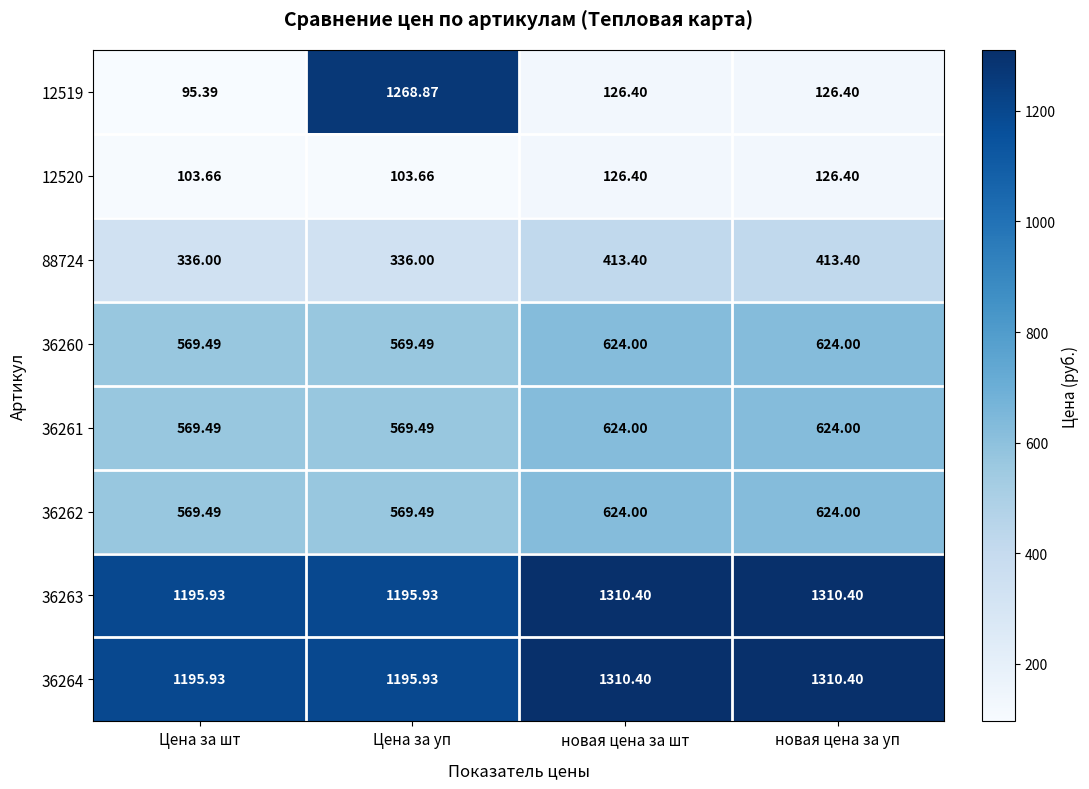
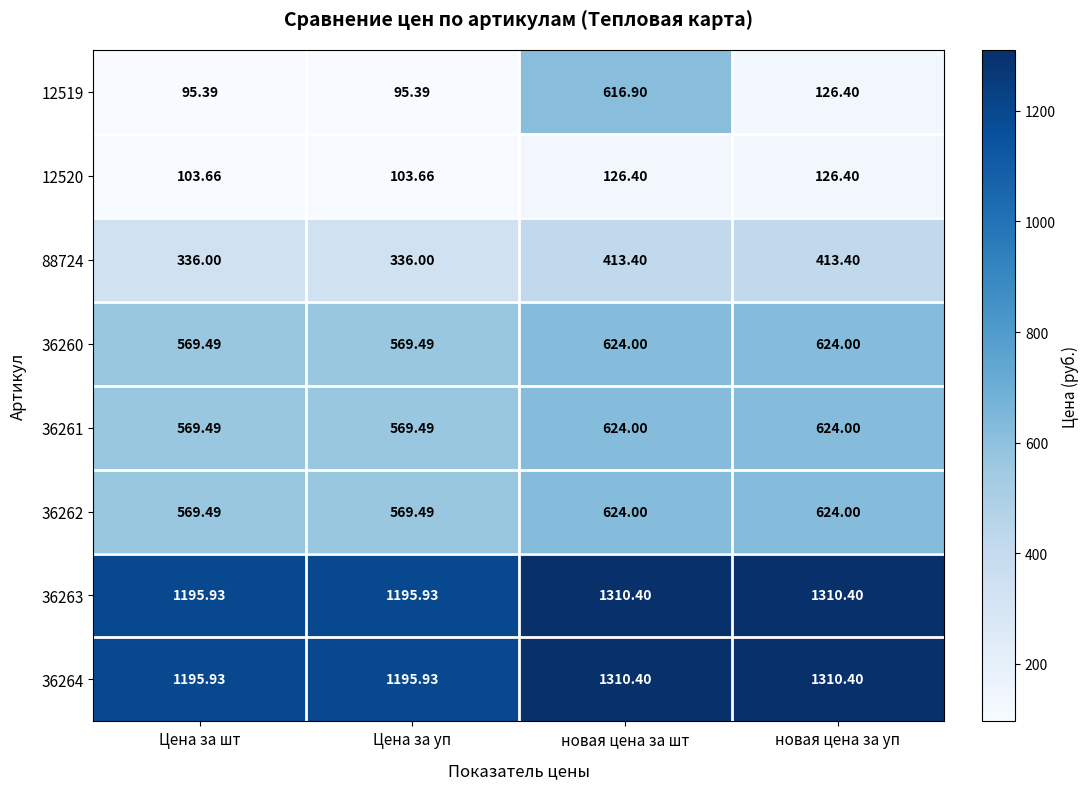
12519, Цена за уп: 1268.87 -> 95.39
12519, новая цена за шт: 126.40 -> 616.90
